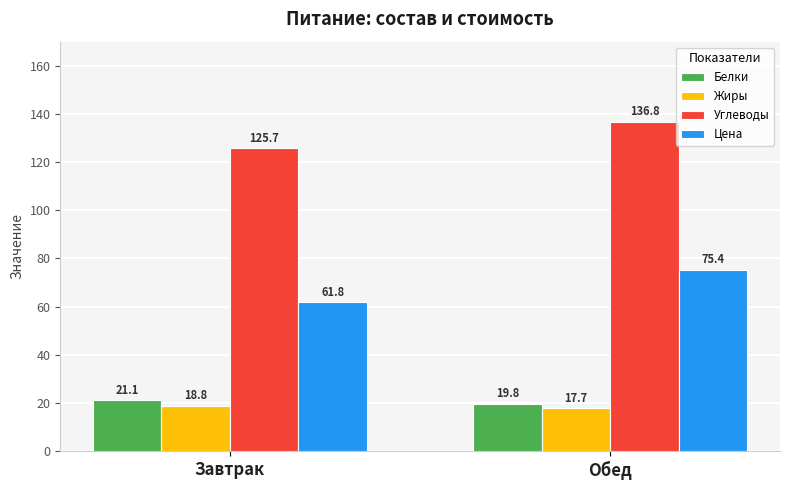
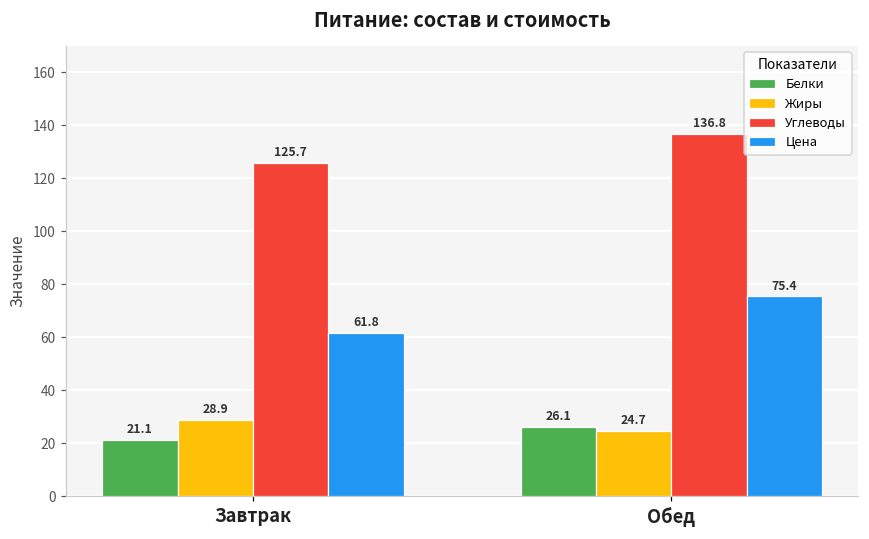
Жиры, Завтрак: 18.8 -> 28.9
Белки, Обед: 19.8 -> 26.1
Жиры, Обед: 17.7 -> 24.7
